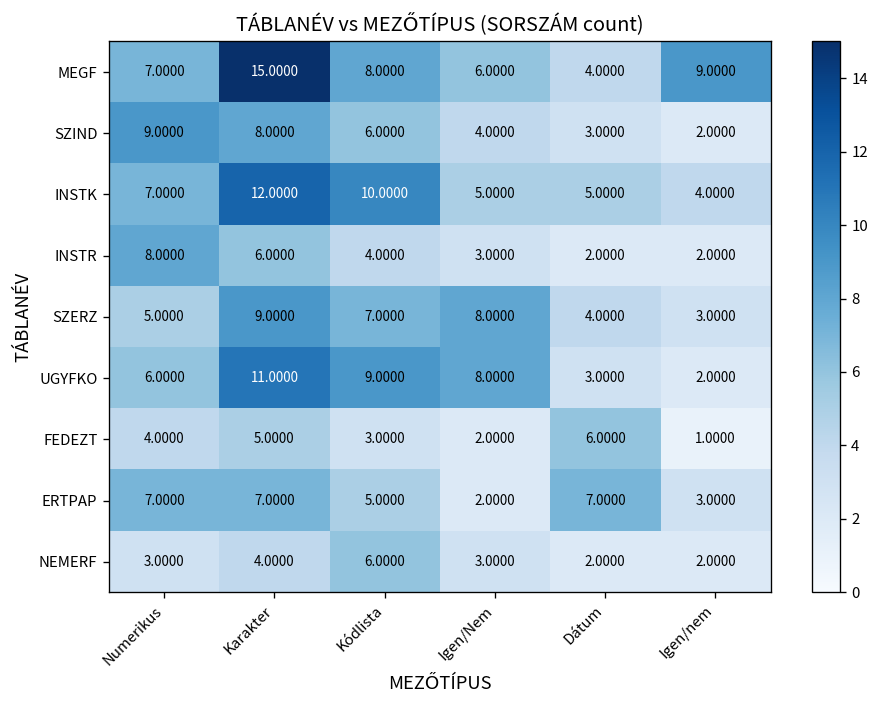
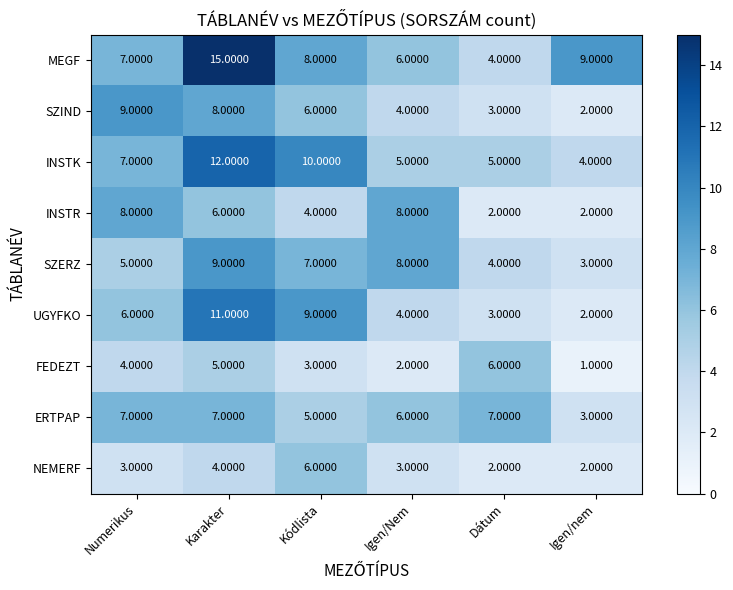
INSTR, Igen/Nem: 3.0000 -> 8.0000
UGYFKO, Igen/Nem: 8.0000 -> 4.0000
ERTPAP, Igen/Nem: 2.0000 -> 6.0000
